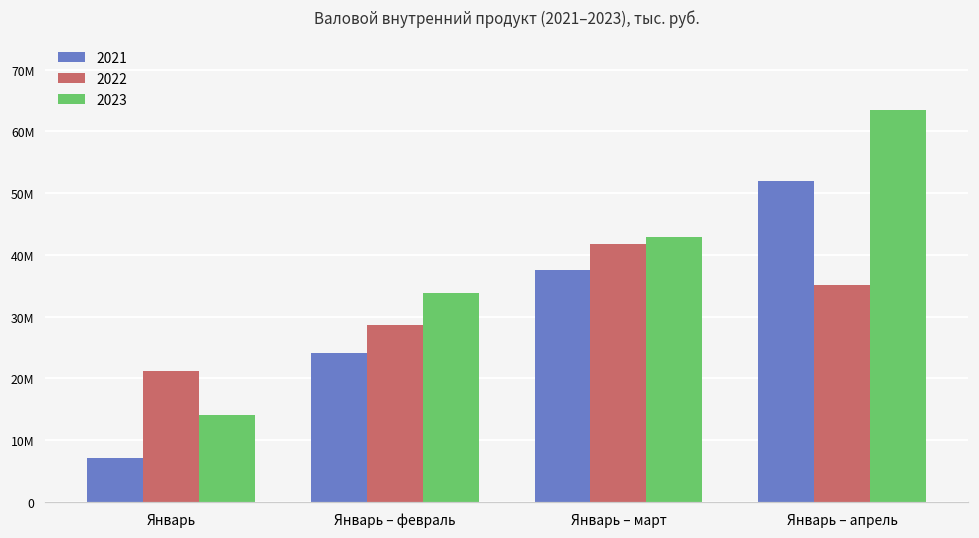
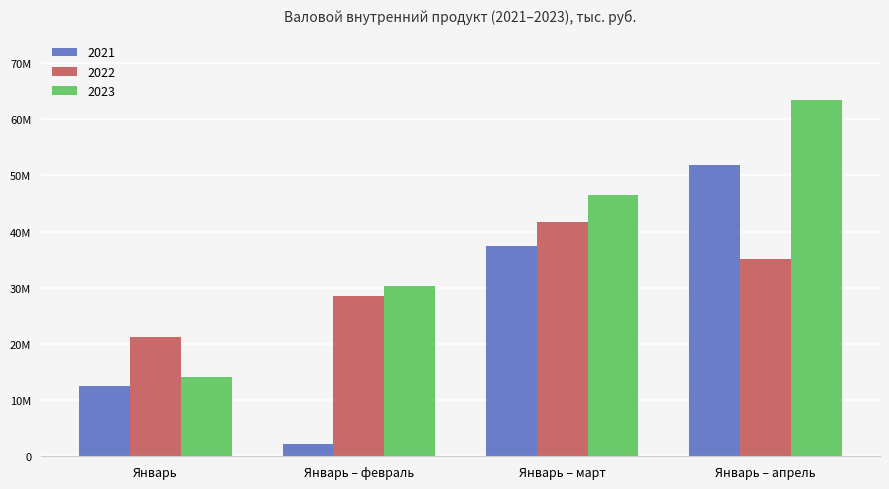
2021, Январь: 7000000 -> 13000000
2021, Январь – февраль: 24000000 -> 2000000
2023, Январь – февраль: 34000000 -> 30000000
2023, Январь – март: 43000000 -> 46000000
